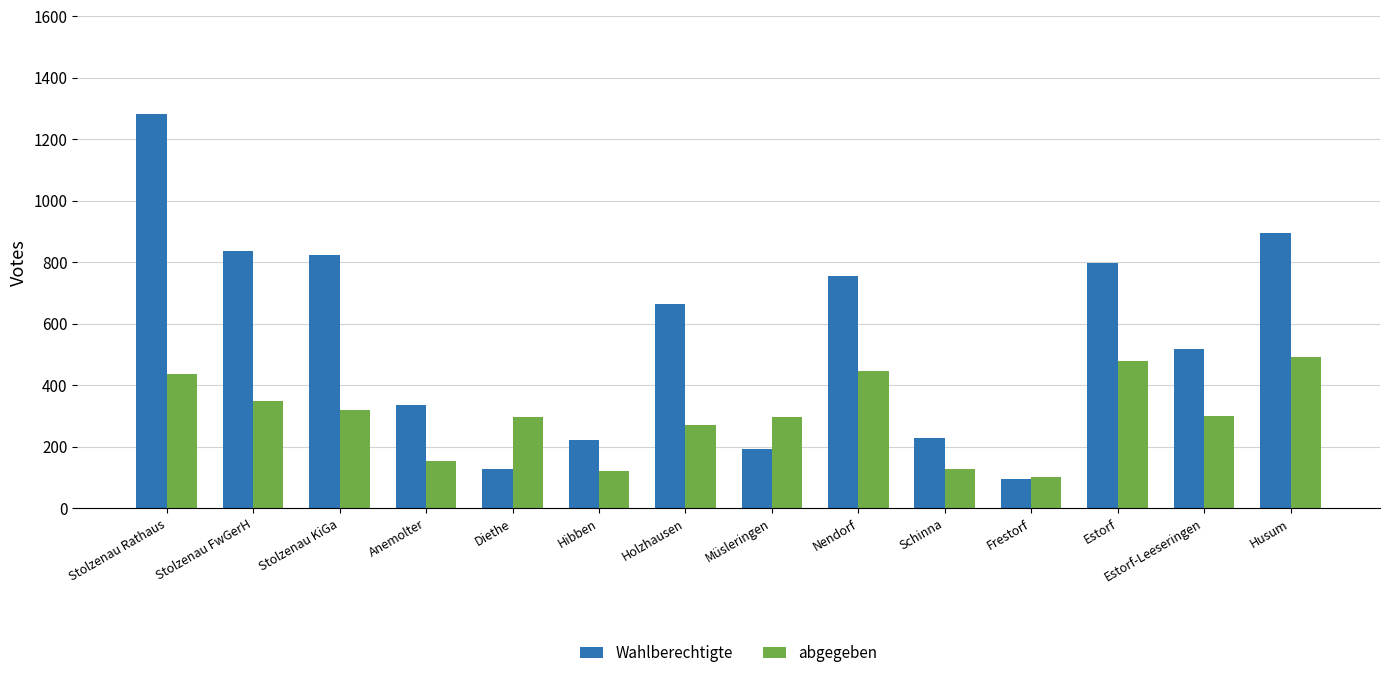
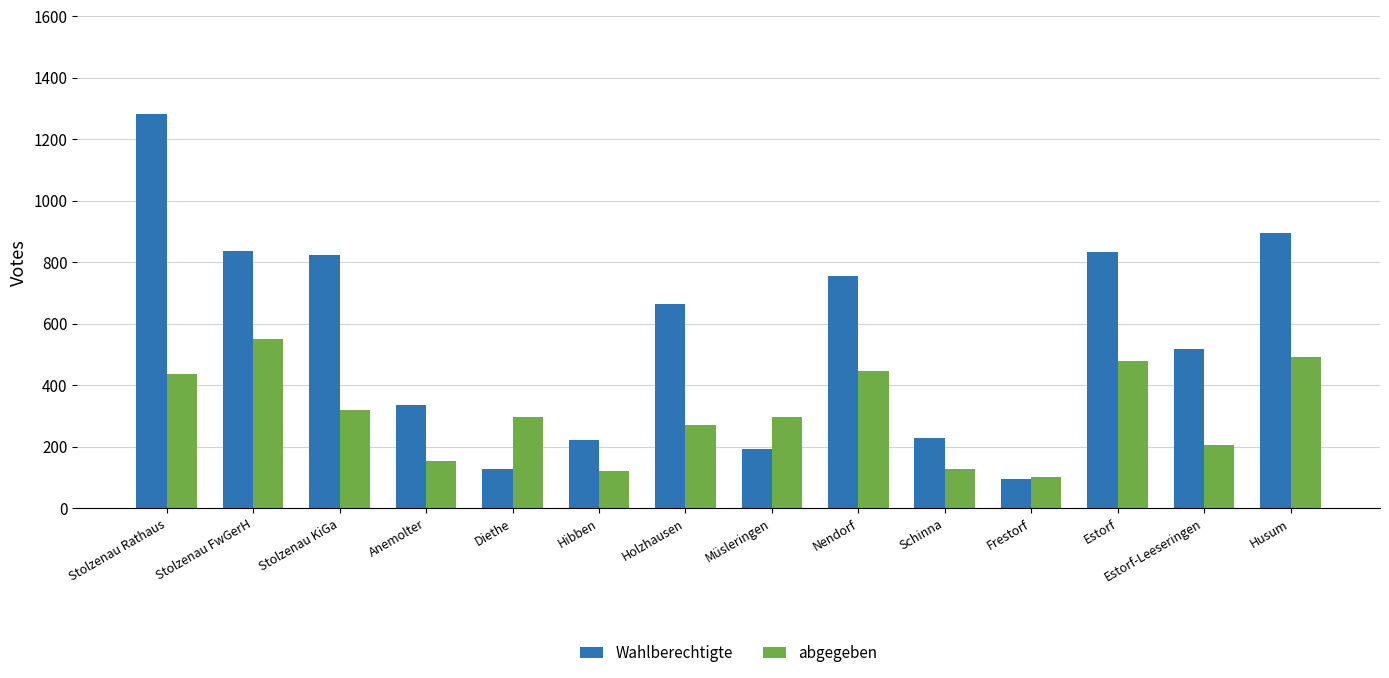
abgegeben, Stolzenau FwGerH: 350 -> 550
Wahlberechtigte, Estorf: 800 -> 830
abgegeben, Estorf-Leeseringen: 300 -> 210
